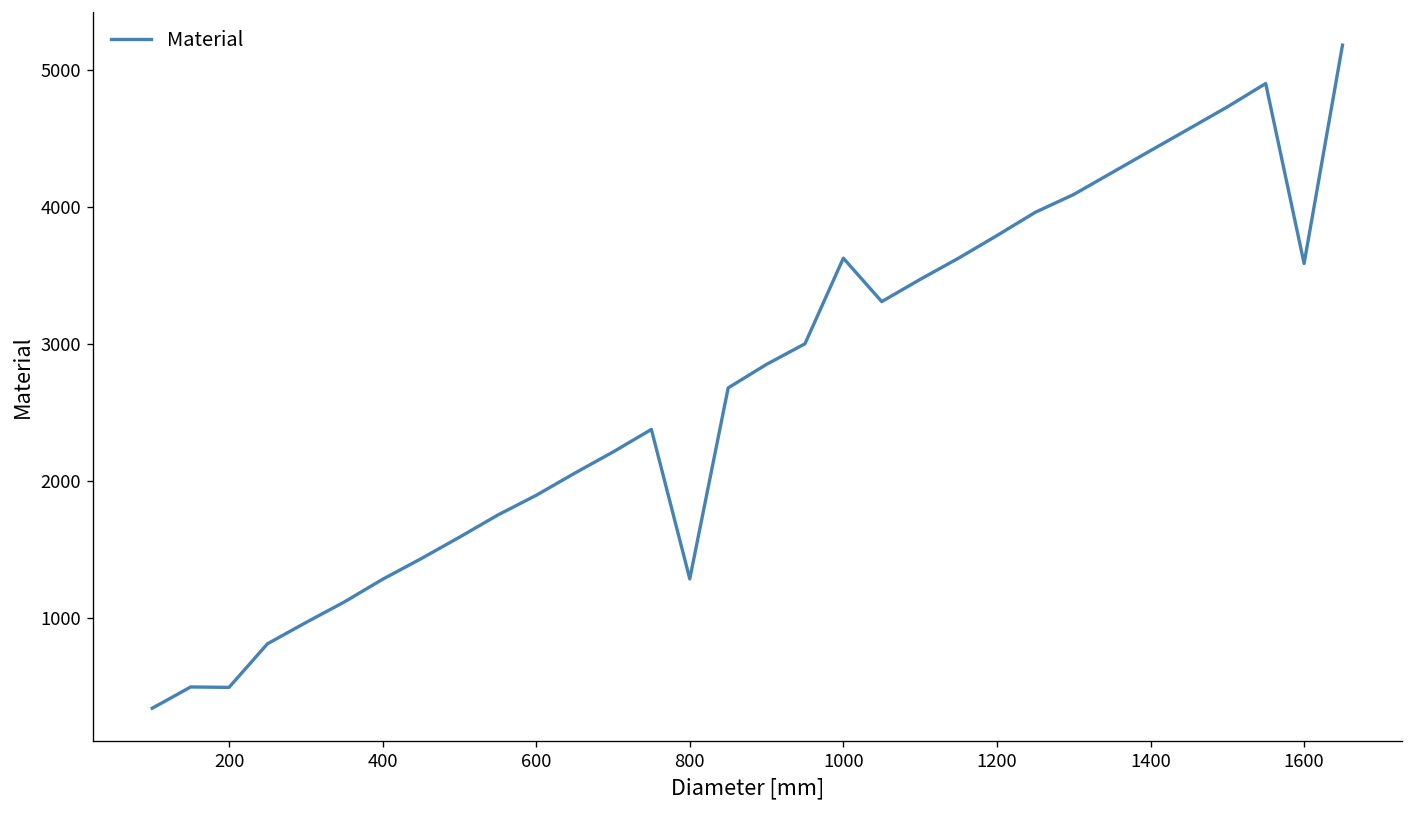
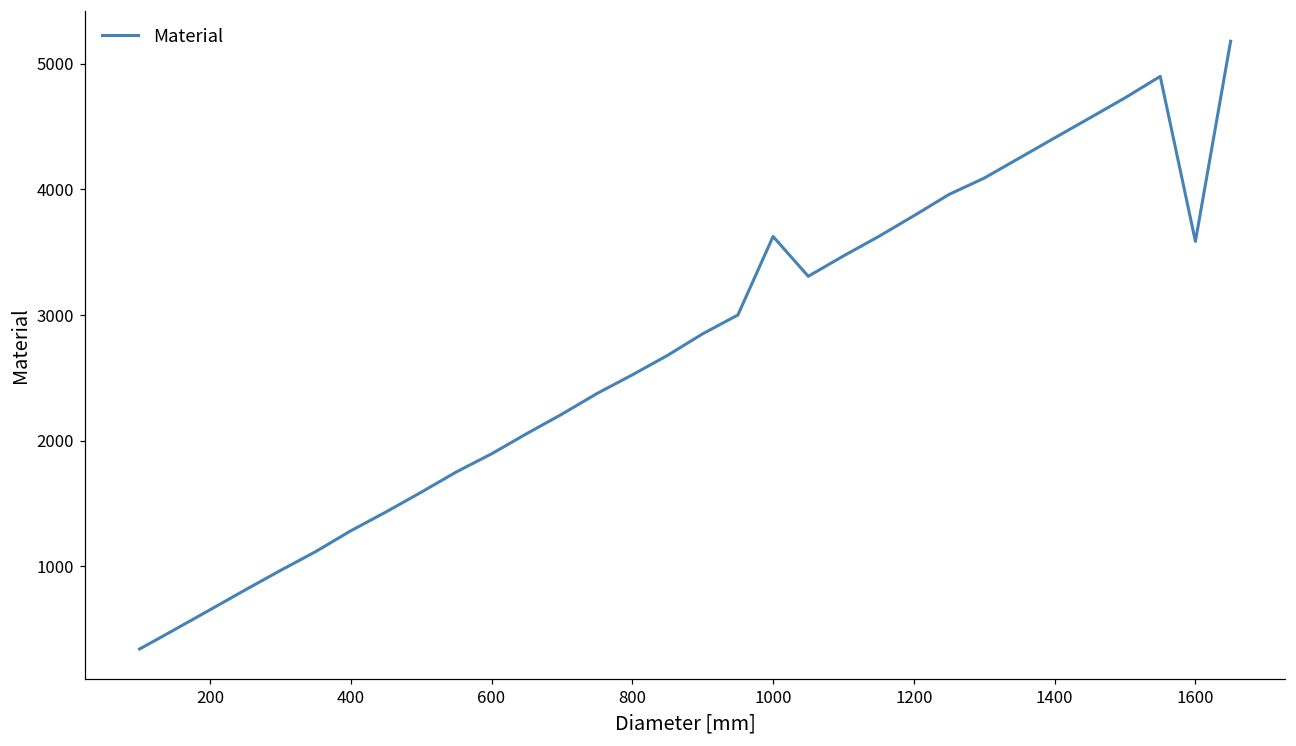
200: 490 -> 650
800: 1280 -> 2520
